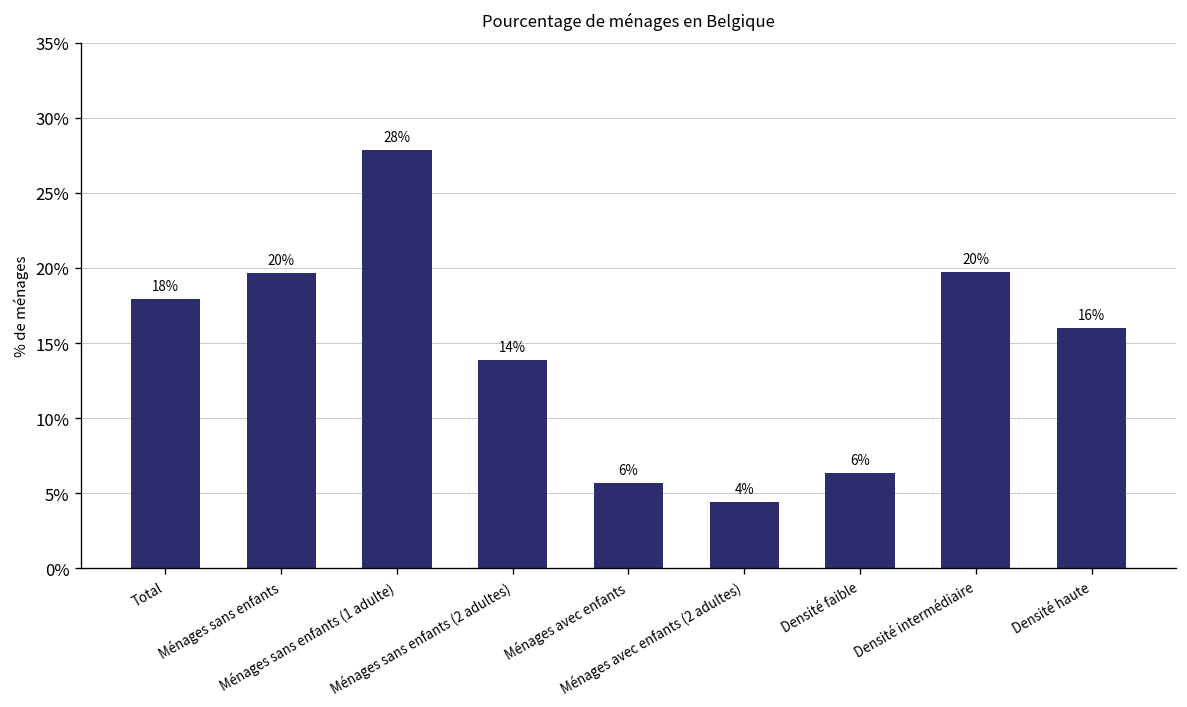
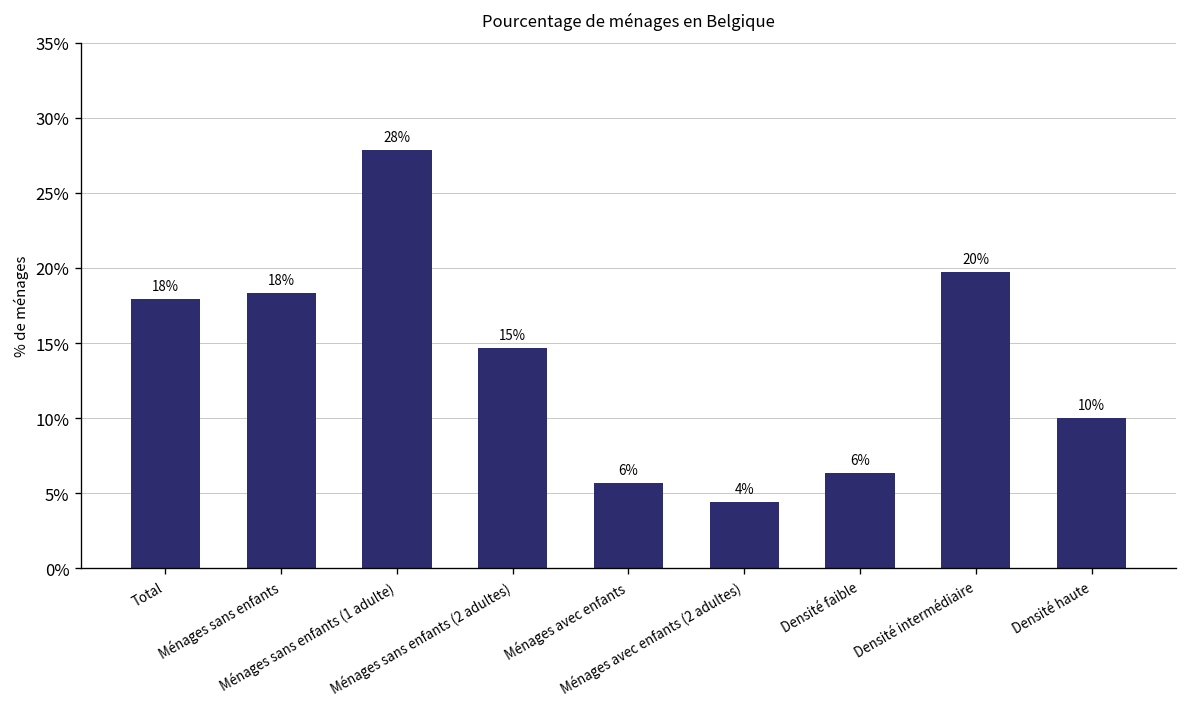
Ménages sans enfants: 20% -> 18%
Ménages sans enfants (2 adultes): 14% -> 15%
Densité haute: 16% -> 10%
